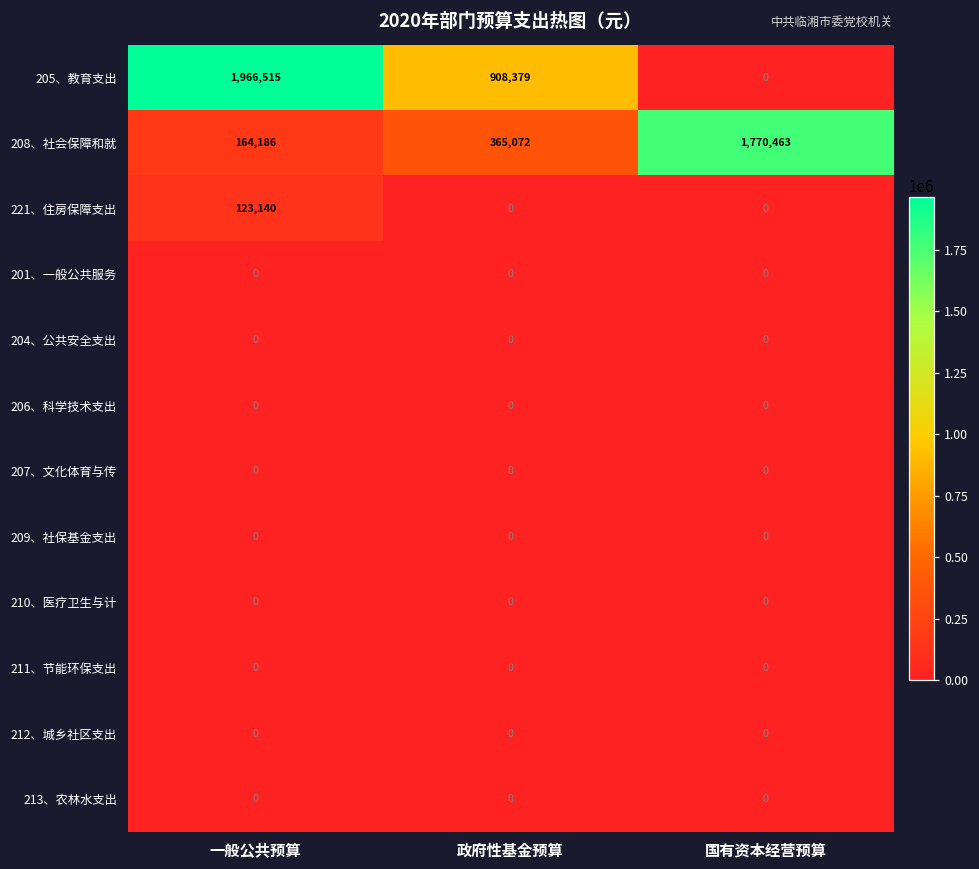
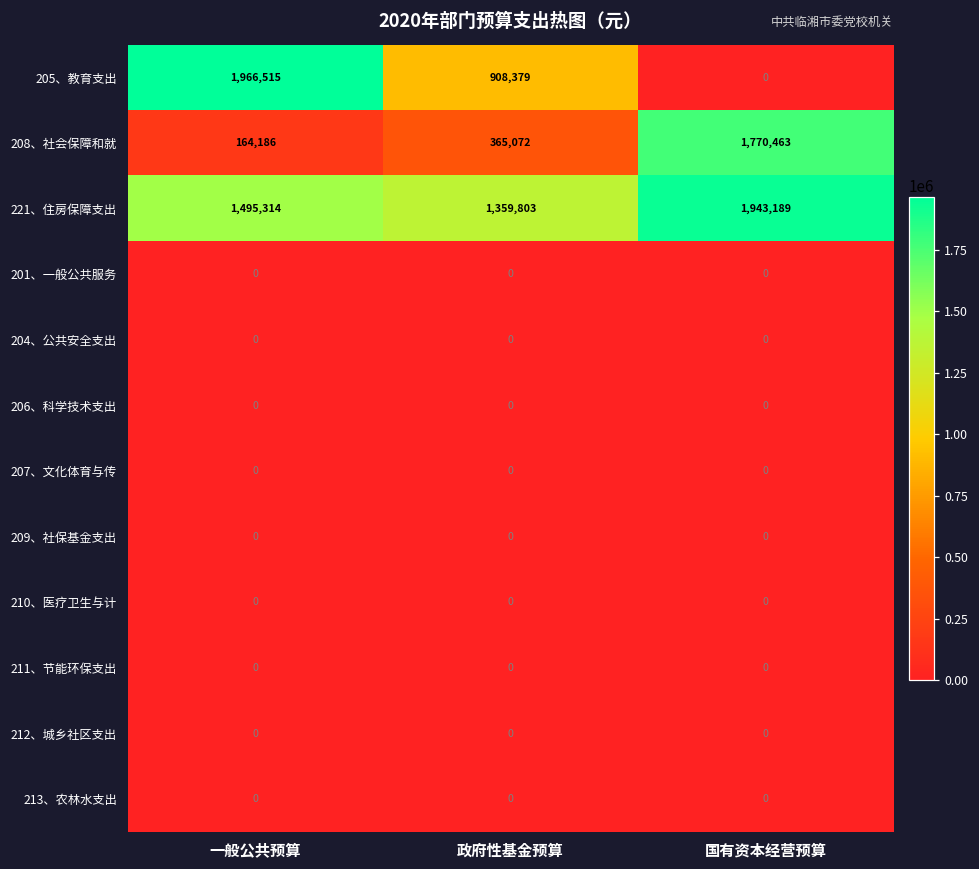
221、住房保障支出, 一般公共预算: 123,140 -> 1,495,314
221、住房保障支出, 政府性基金预算: 0 -> 1,359,803
221、住房保障支出, 国有资本经营预算: 0 -> 1,943,189
